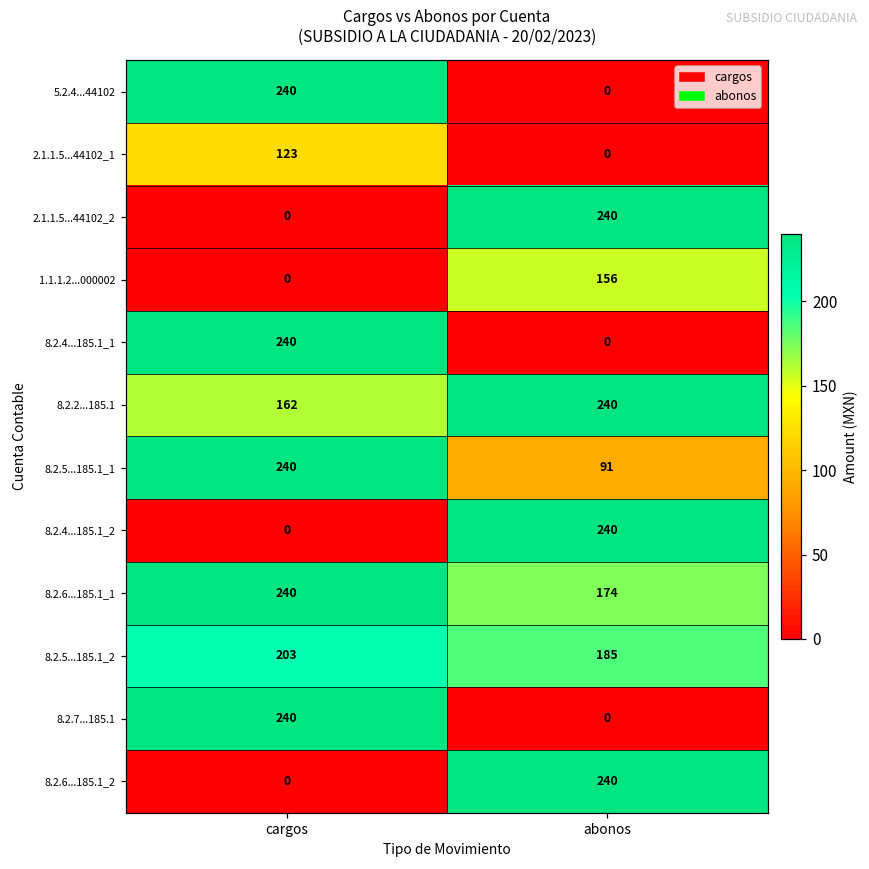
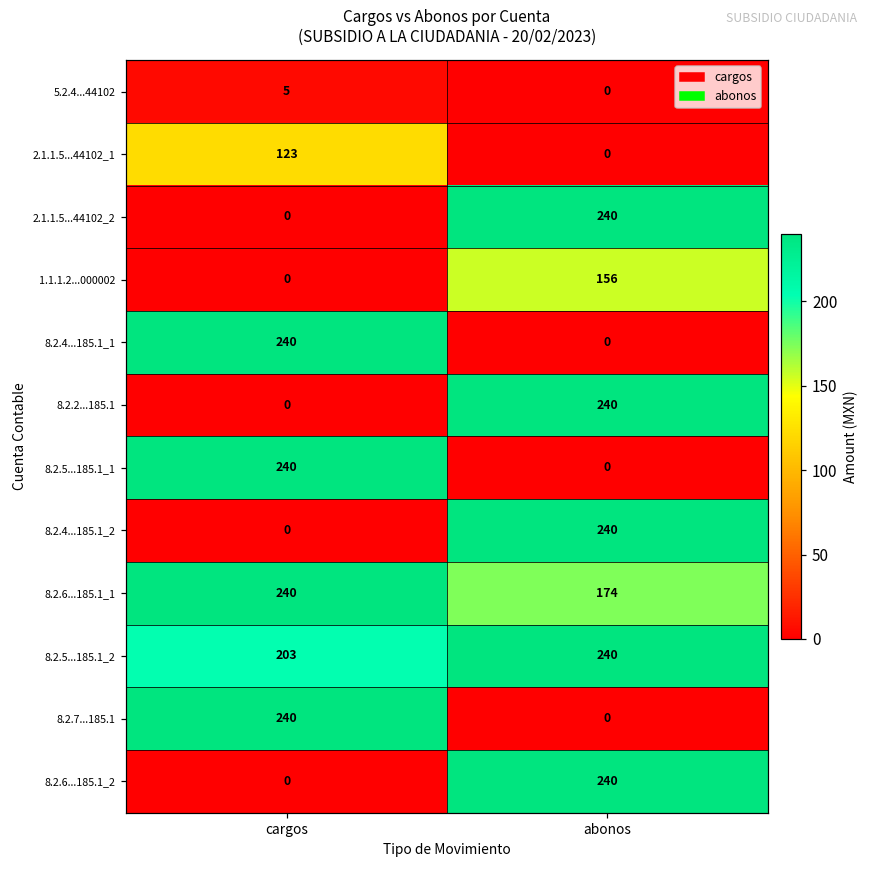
5.2.4...44102, cargos: 240 -> 5
8.2.2...185.1, cargos: 162 -> 0
8.2.5...185.1_1, abonos: 91 -> 0
8.2.5...185.1_2, abonos: 185 -> 240
